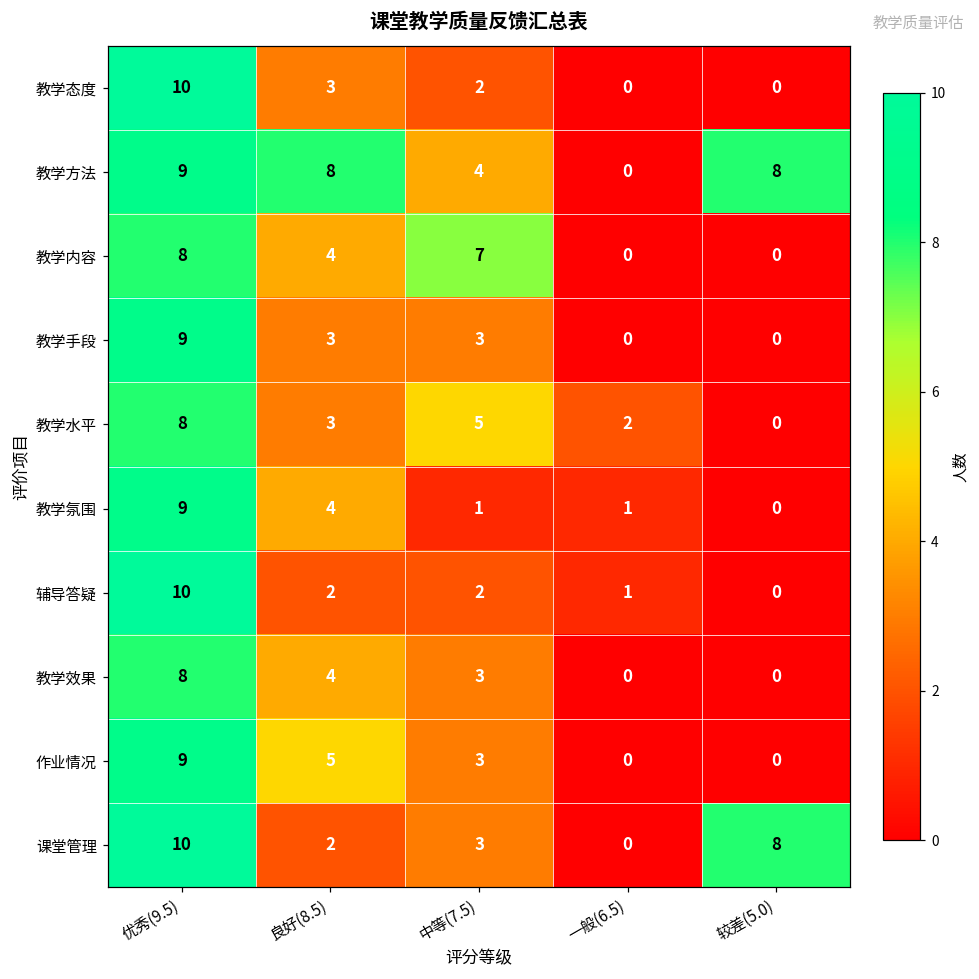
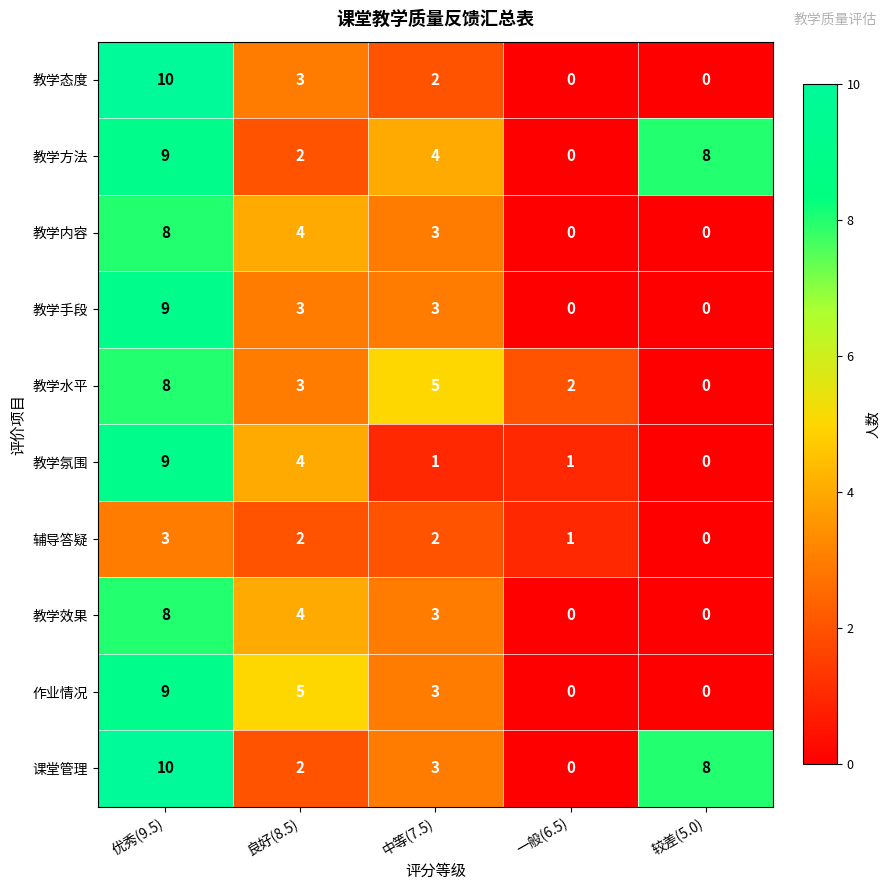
教学方法, 良好(8.5): 8 -> 2
教学内容, 中等(7.5): 7 -> 3
辅导答疑, 优秀(9.5): 10 -> 3
